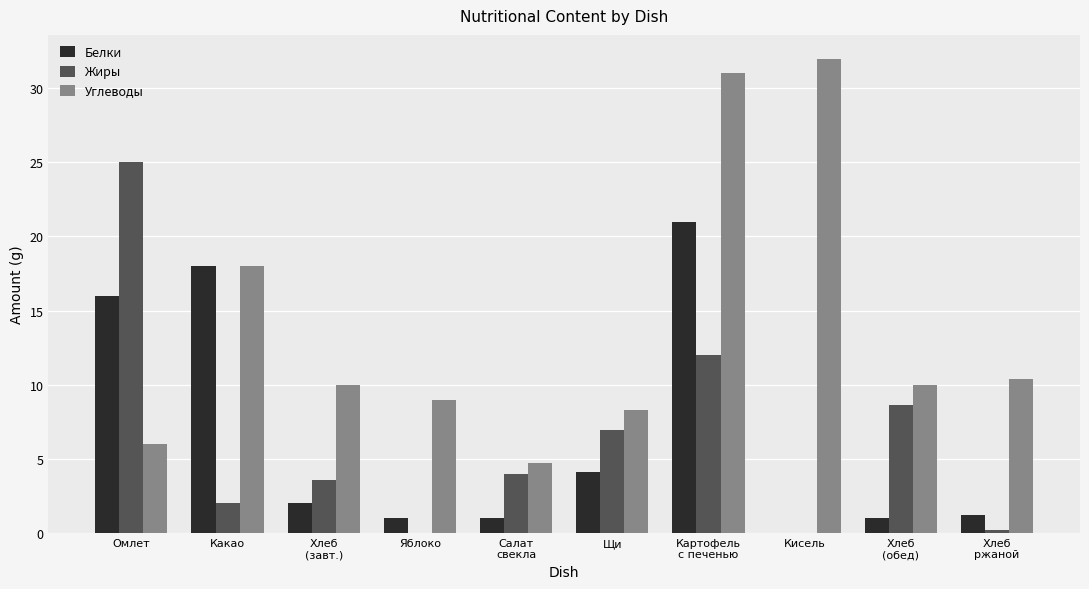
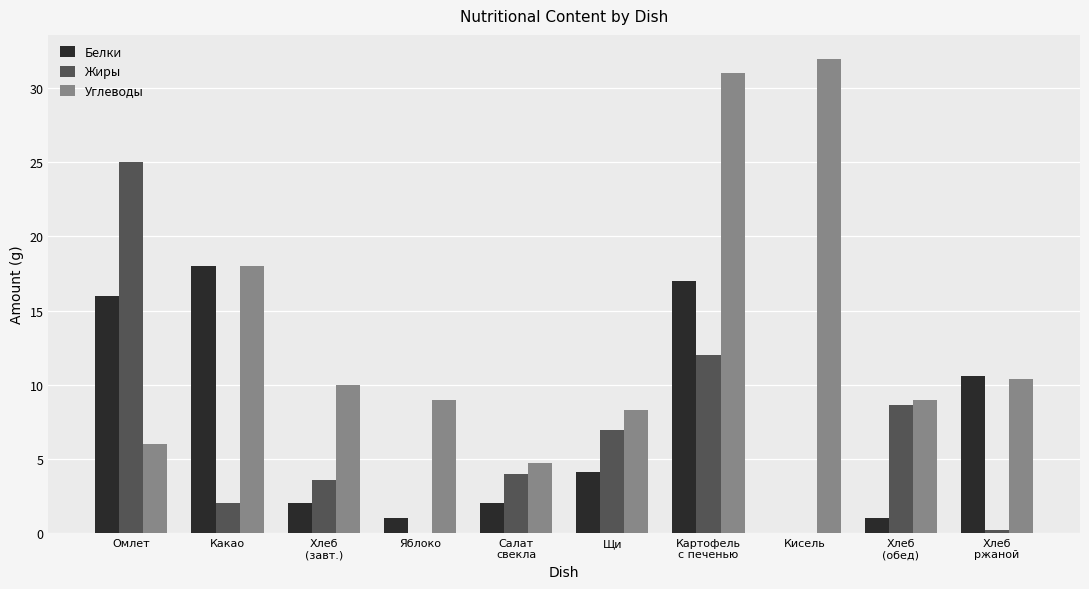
Белки, Салат свекла: 1 -> 2
Белки, Картофель с печенью: 21 -> 17
Углеводы, Хлеб (обед): 10 -> 9
Белки, Хлеб ржаной: 1.2 -> 10.6
